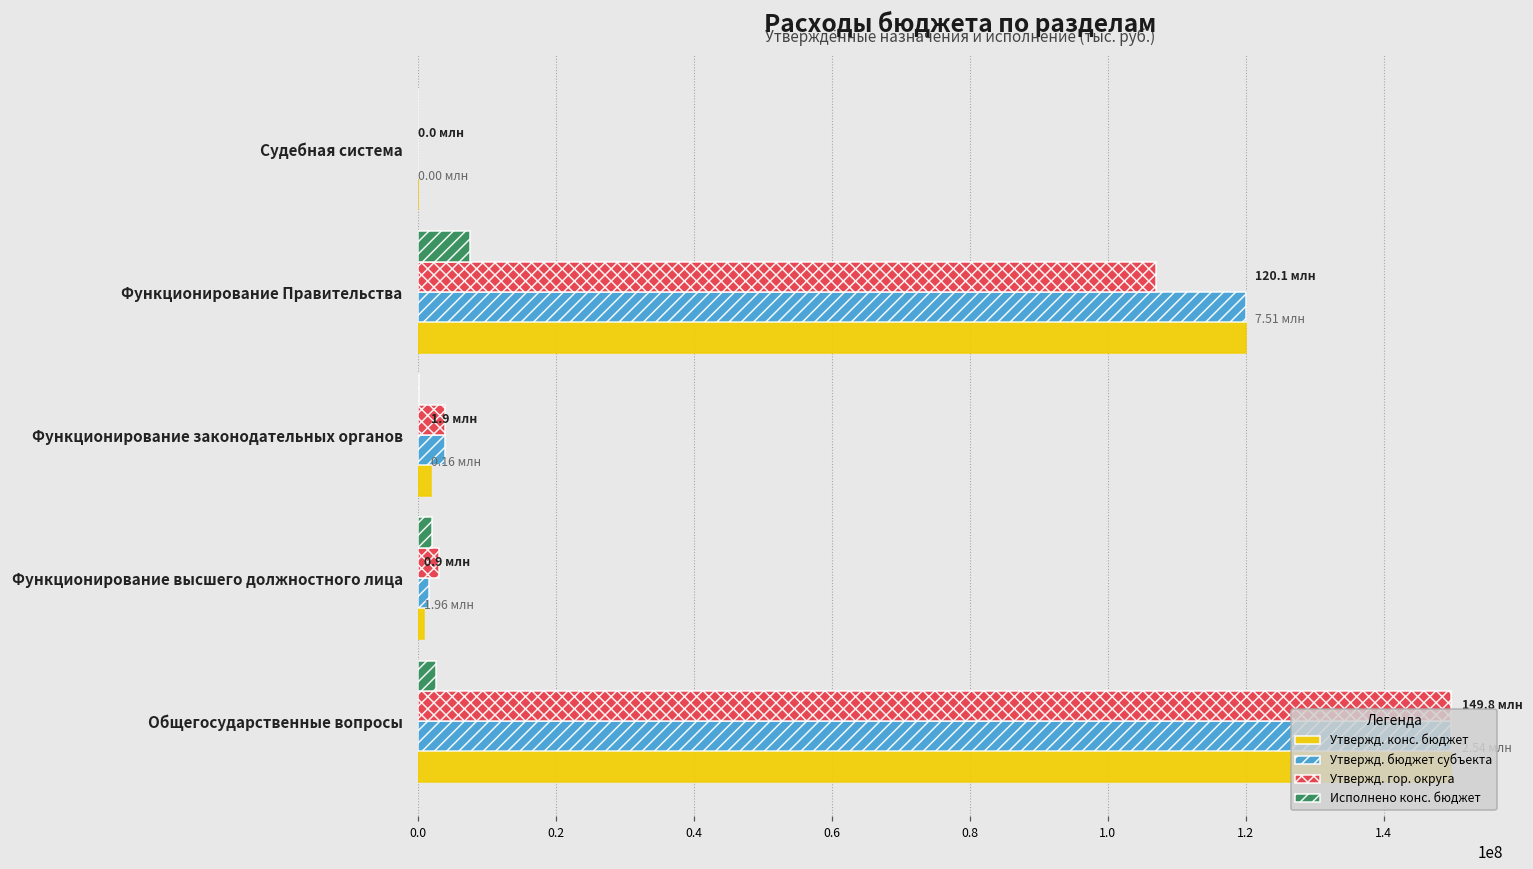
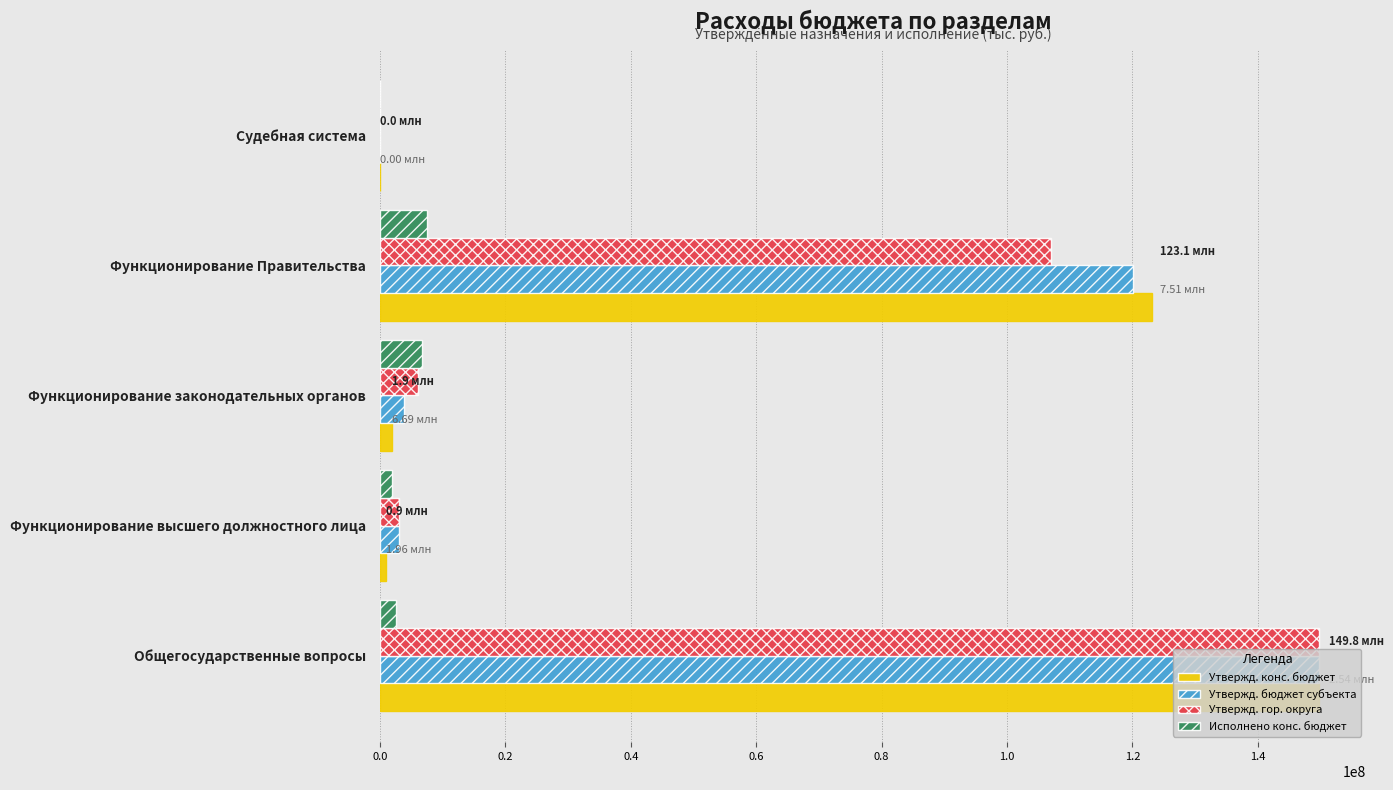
Утвержд. конс. бюджет, Функционирование Правительства: 120.1 -> 123.1
Исполнено конс. бюджет, Функционирование законодательных органов: 0.16 -> 6.69
Утвержд. гор. округа, Функционирование законодательных органов: 4000000 -> 6000000
Утвержд. бюджет субъекта, Функционирование высшего должностного лица: 2000000 -> 3000000
